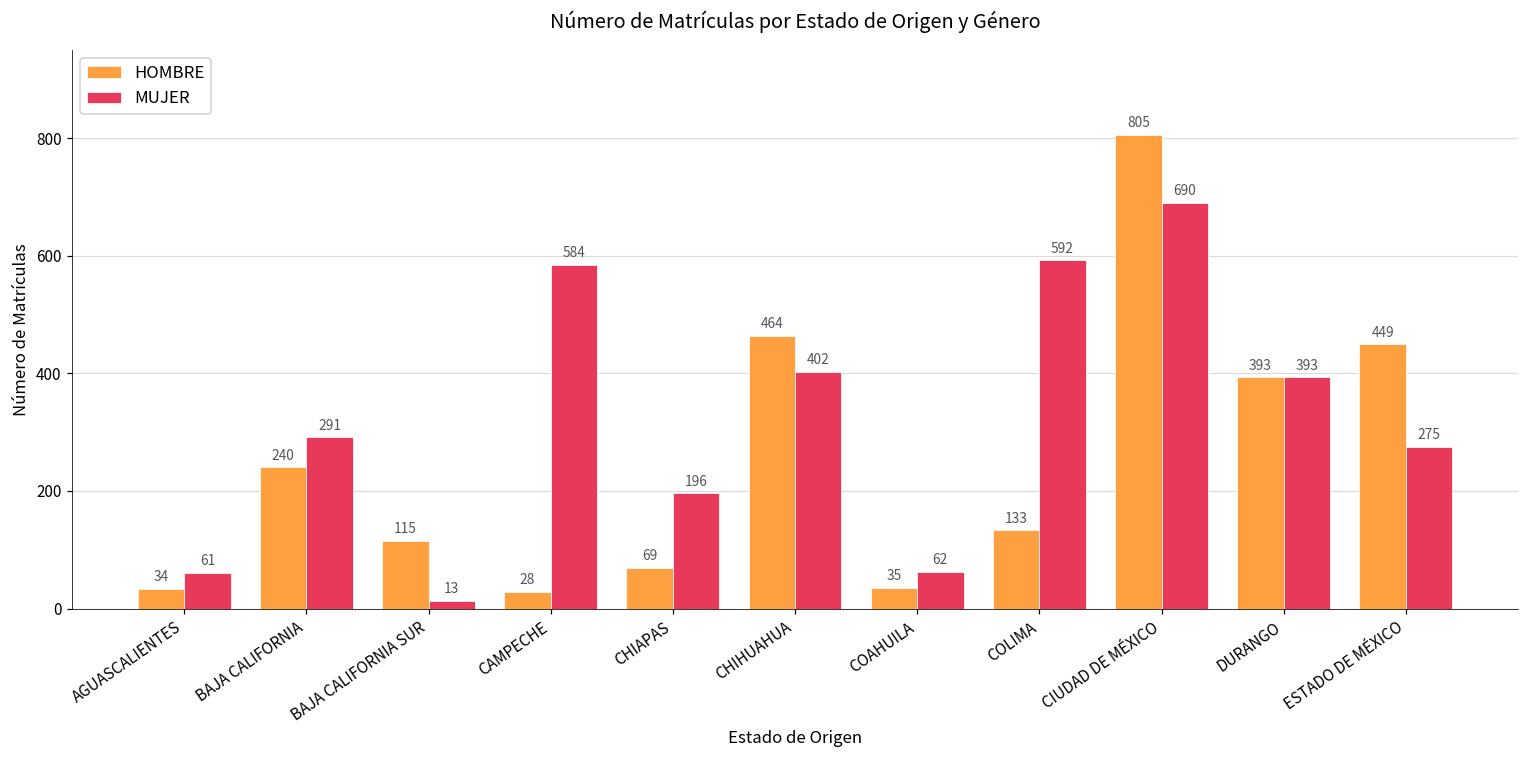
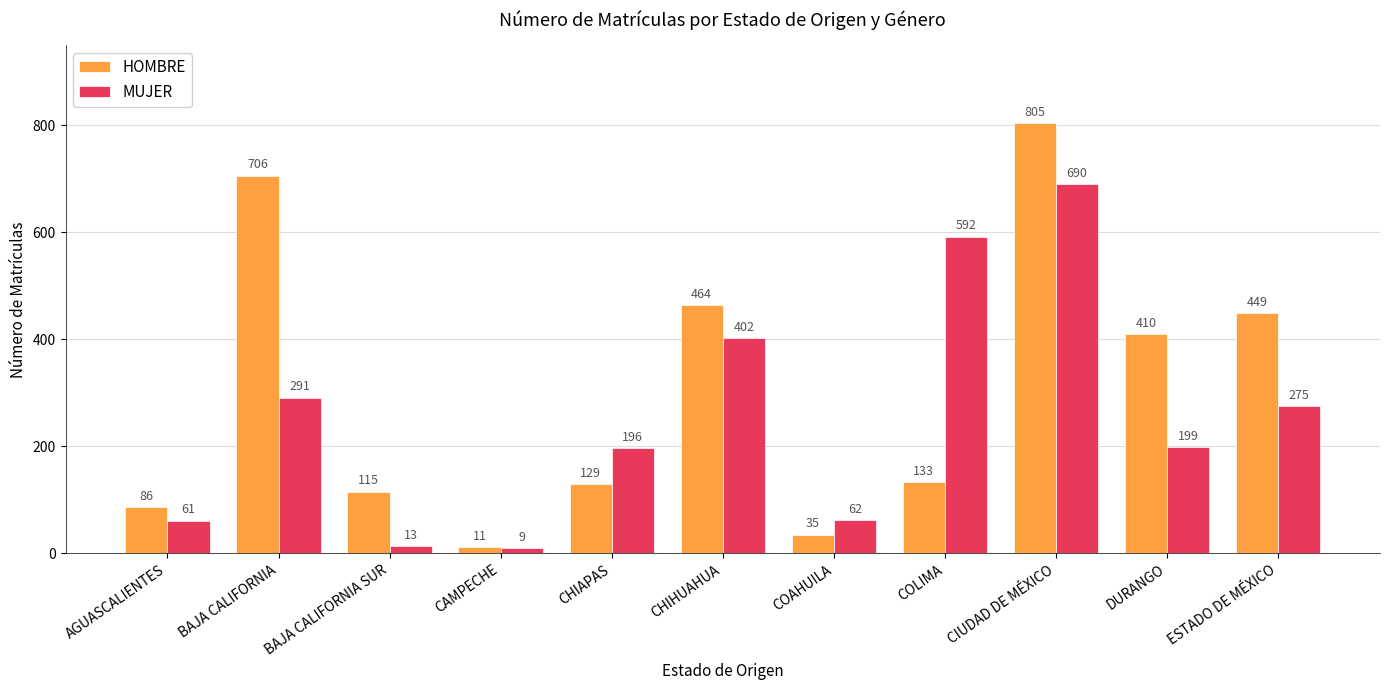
HOMBRE, AGUASCALIENTES: 34 -> 86
HOMBRE, BAJA CALIFORNIA: 240 -> 706
HOMBRE, CAMPECHE: 28 -> 11
MUJER, CAMPECHE: 584 -> 9
HOMBRE, CHIAPAS: 69 -> 129
HOMBRE, DURANGO: 393 -> 410
MUJER, DURANGO: 393 -> 199
